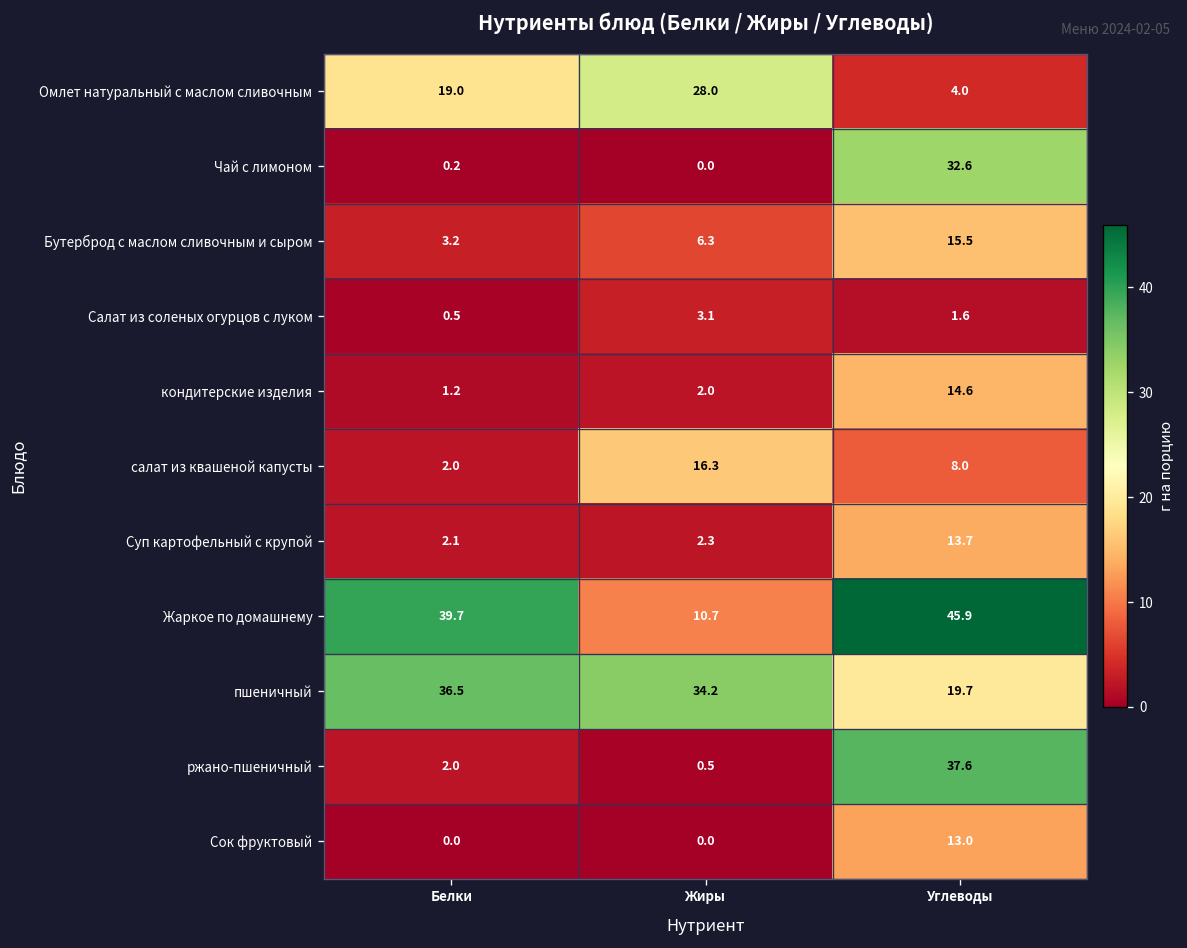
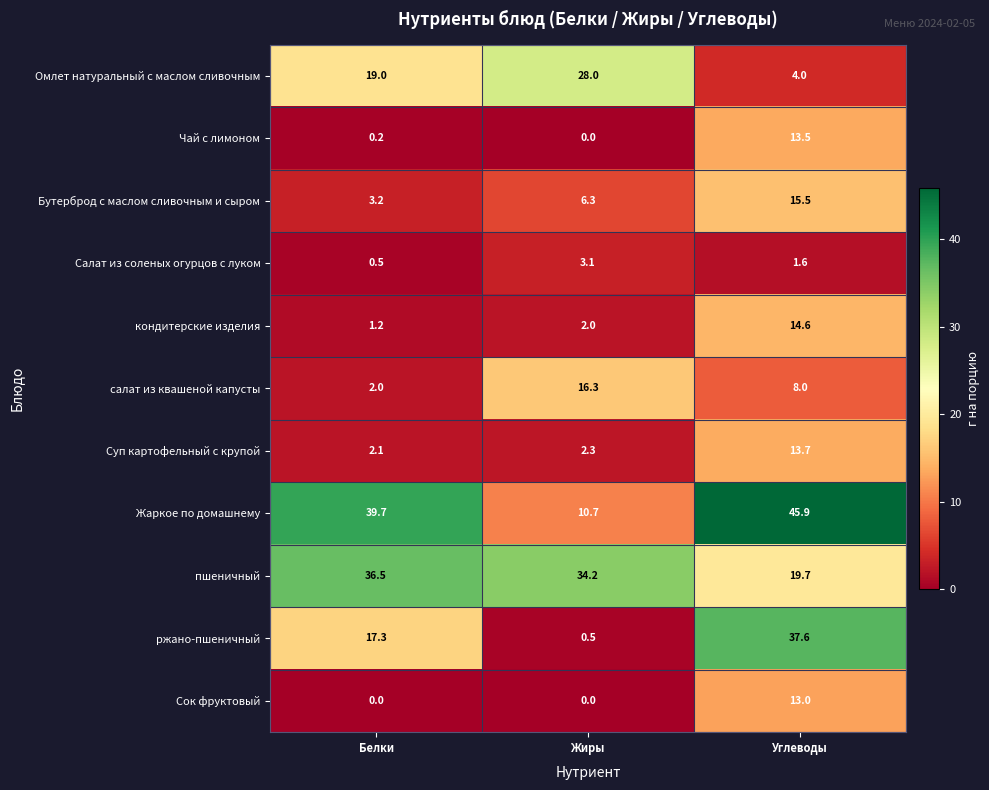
Чай с лимоном, Углеводы: 32.6 -> 13.5
ржано-пшеничный, Белки: 2.0 -> 17.3
